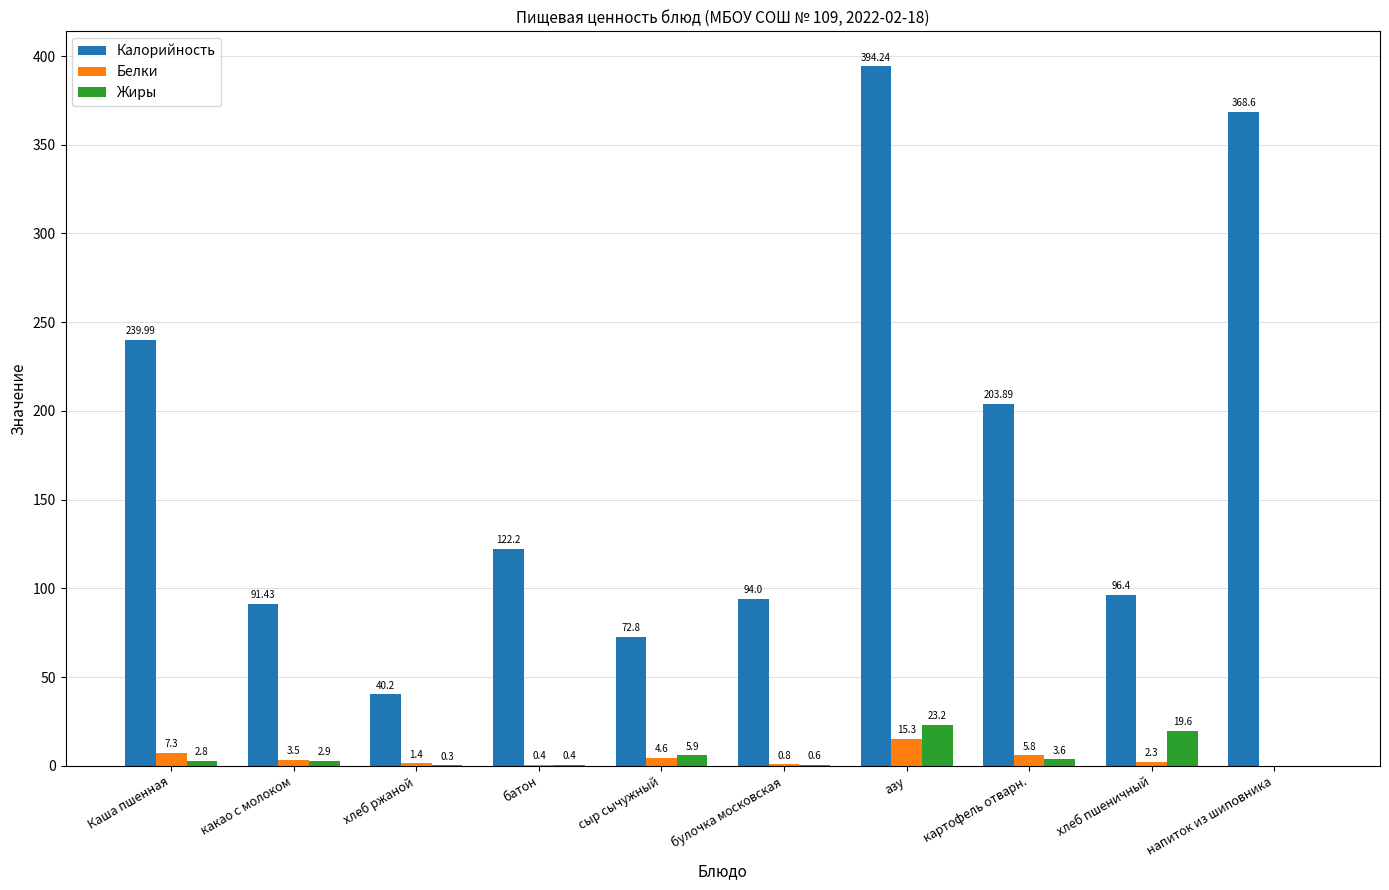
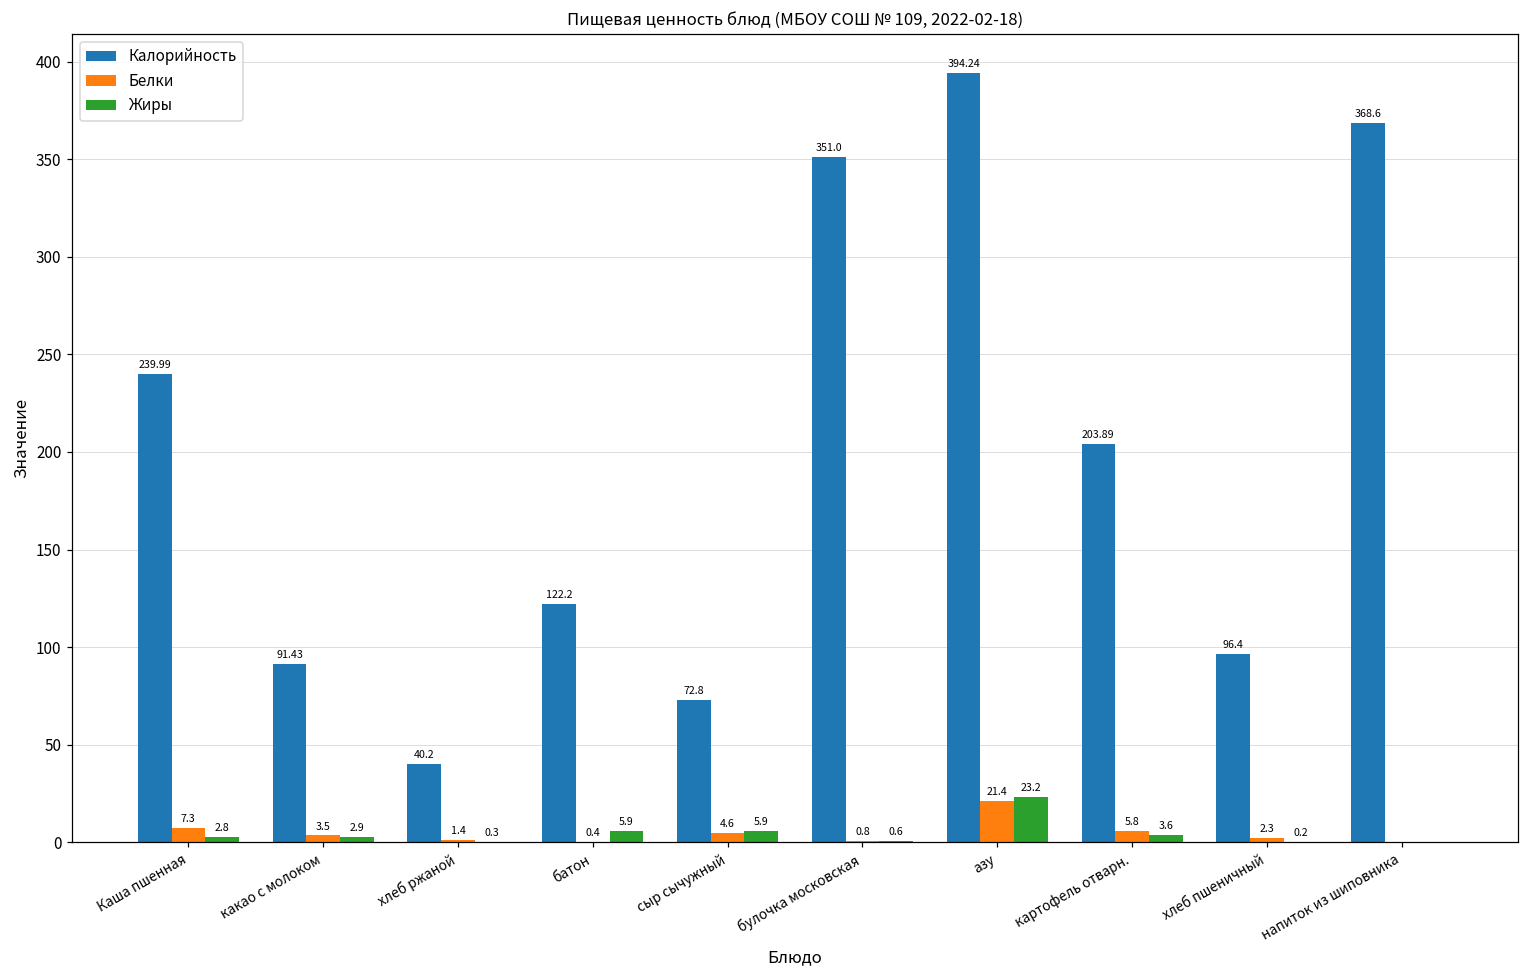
Жиры, батон: 0.4 -> 5.9
Калорийность, булочка московская: 94.0 -> 351.0
Белки, азу: 15.3 -> 21.4
Жиры, хлеб пшеничный: 19.6 -> 0.2
